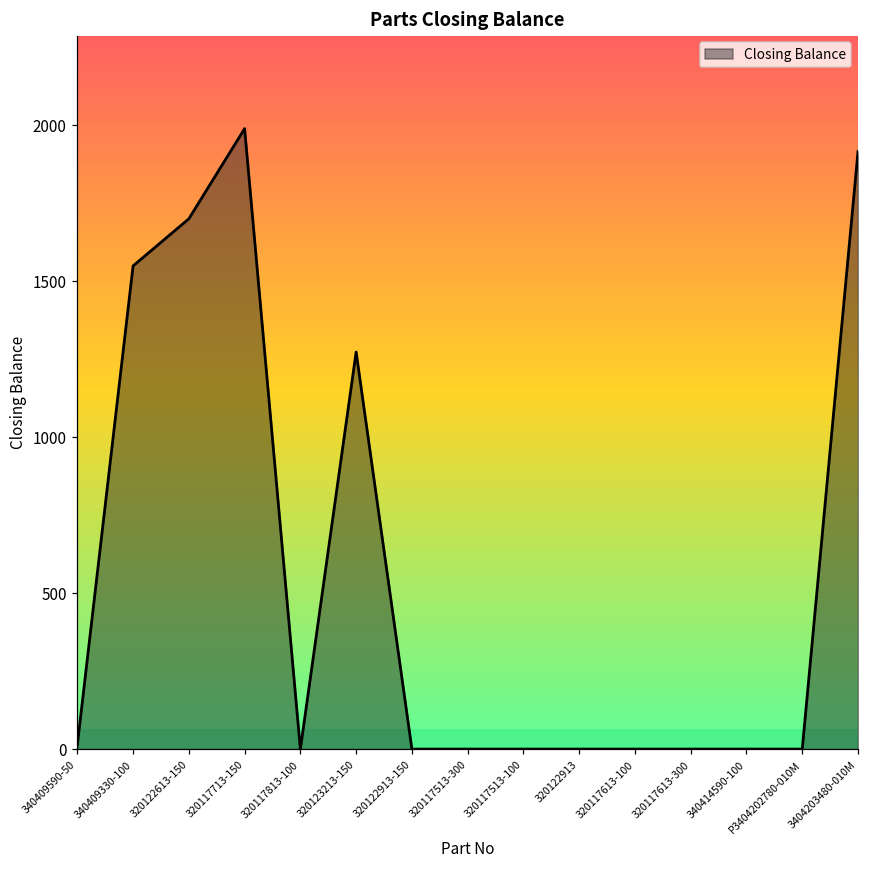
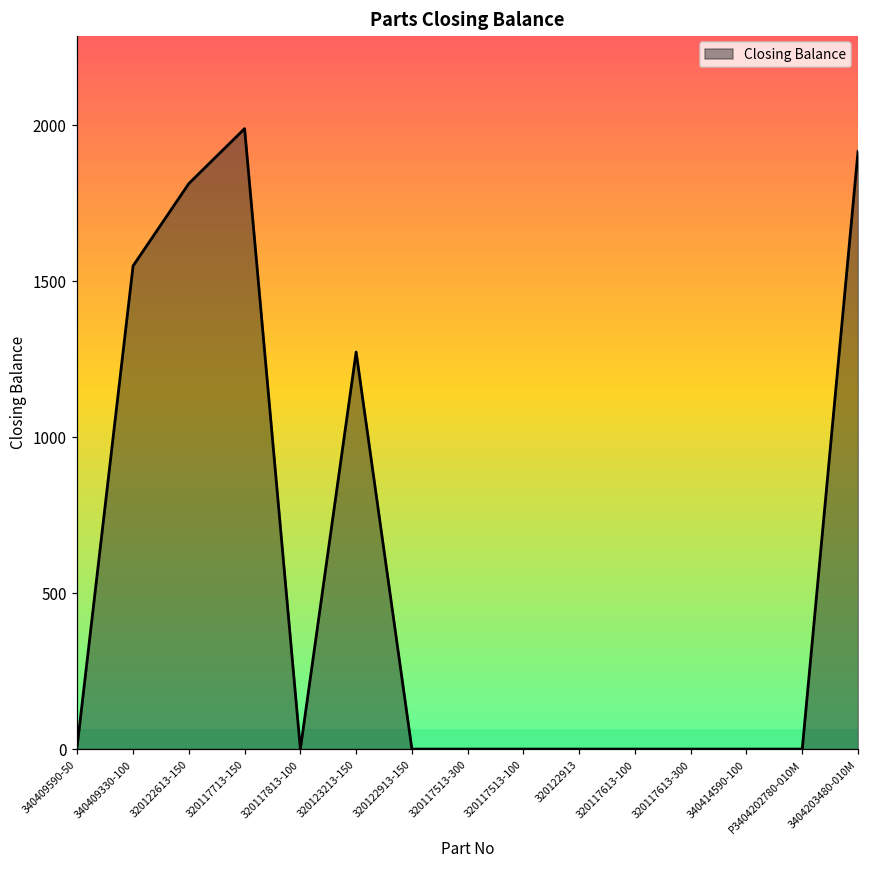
320122613-150: 1700 -> 1810
